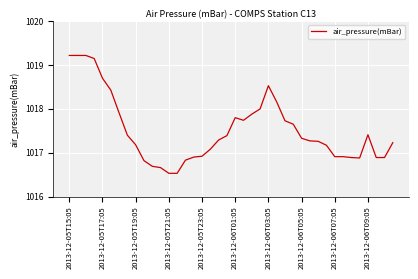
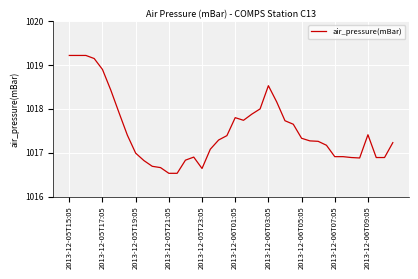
2013-12-05T17:05: 1018.7 -> 1018.9
2013-12-05T19:05: 1017.2 -> 1017.0
2013-12-05T23:05: 1016.9 -> 1016.6
